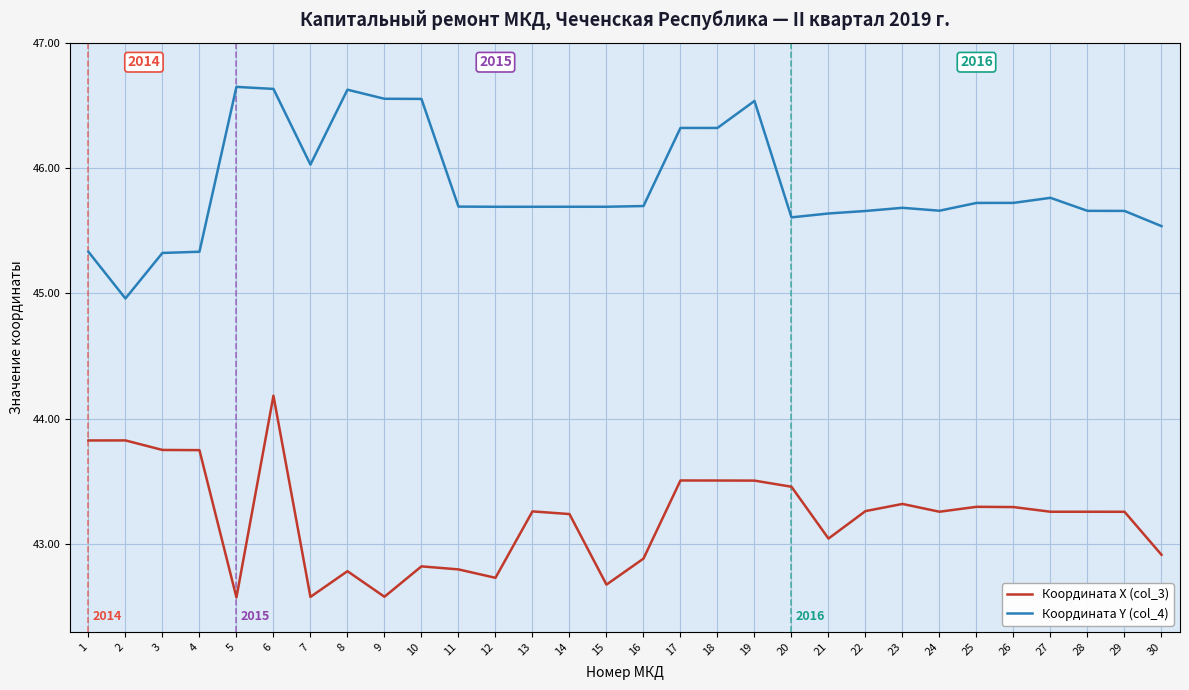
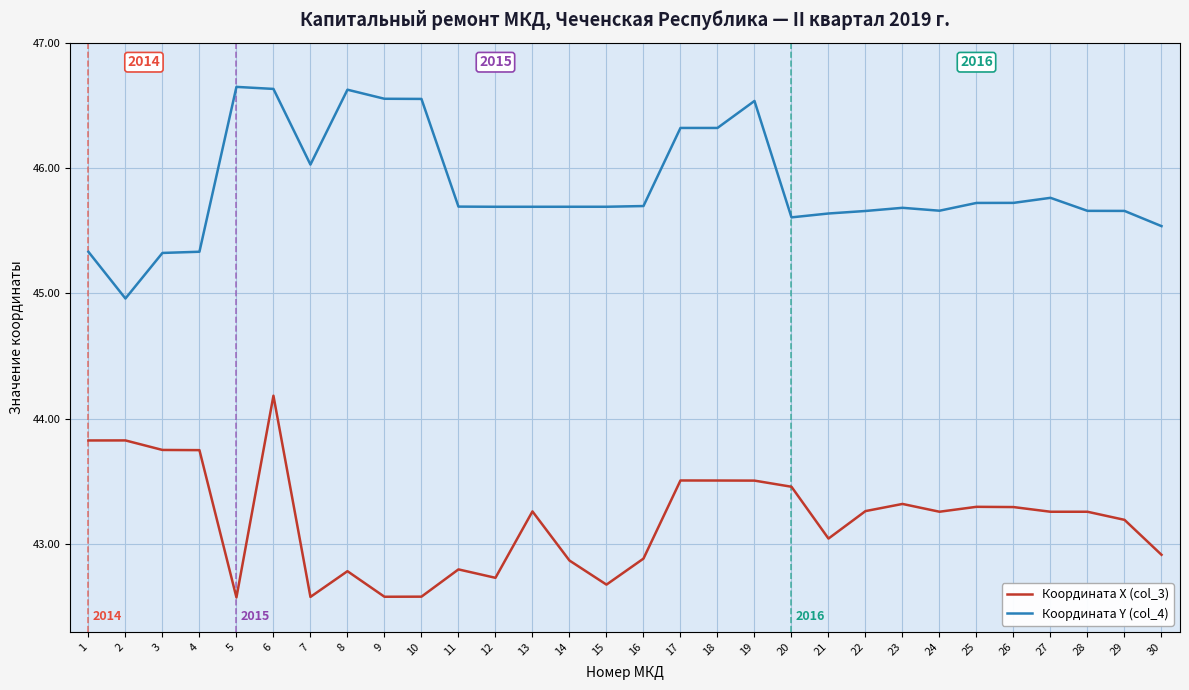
Координата X (col_3), 10: 42.82 -> 42.58
Координата X (col_3), 14: 43.24 -> 42.87
Координата X (col_3), 29: 43.26 -> 43.19
